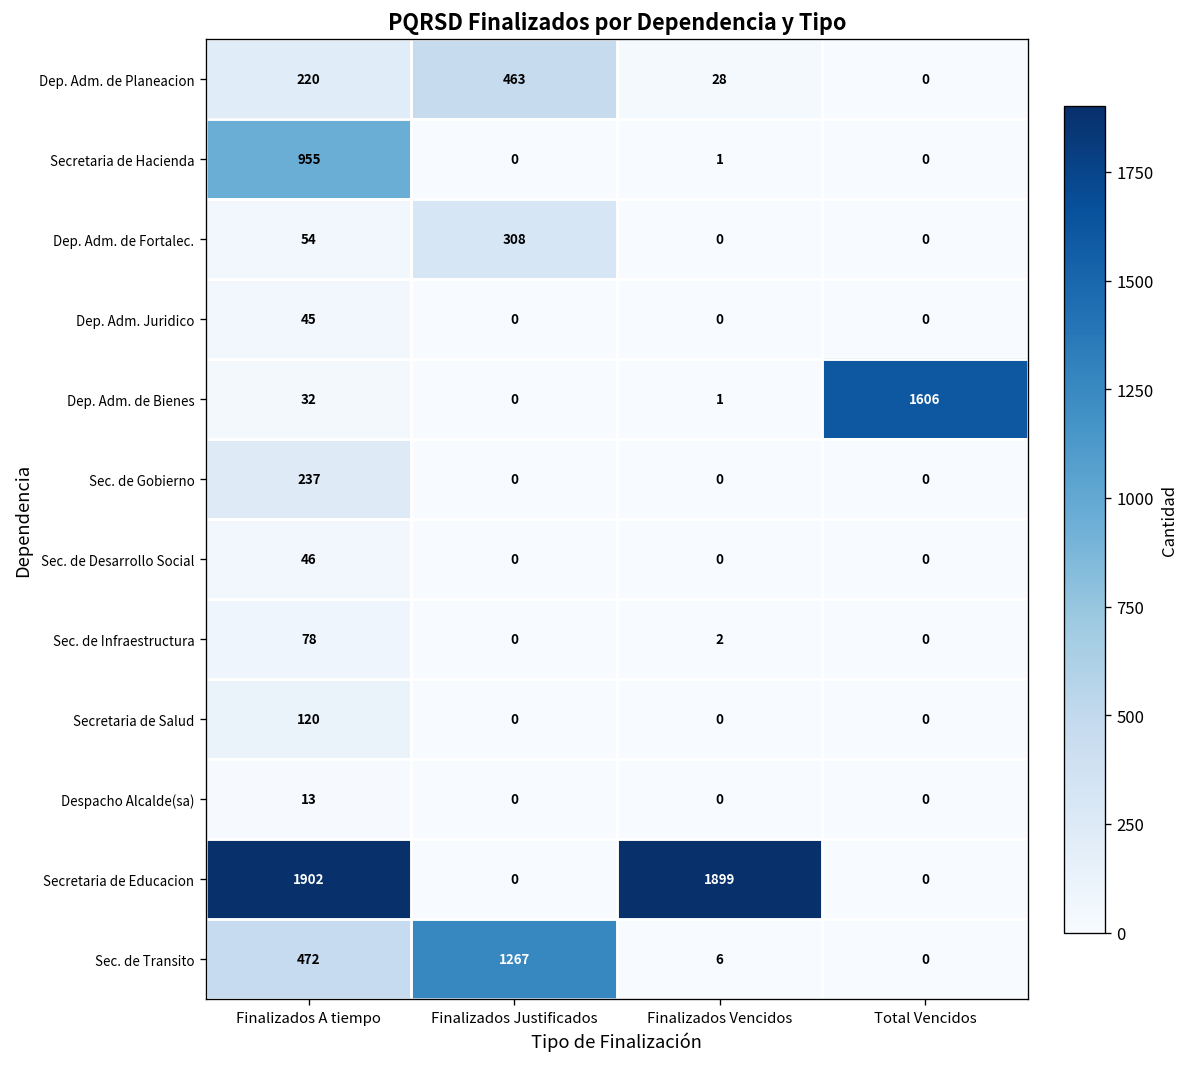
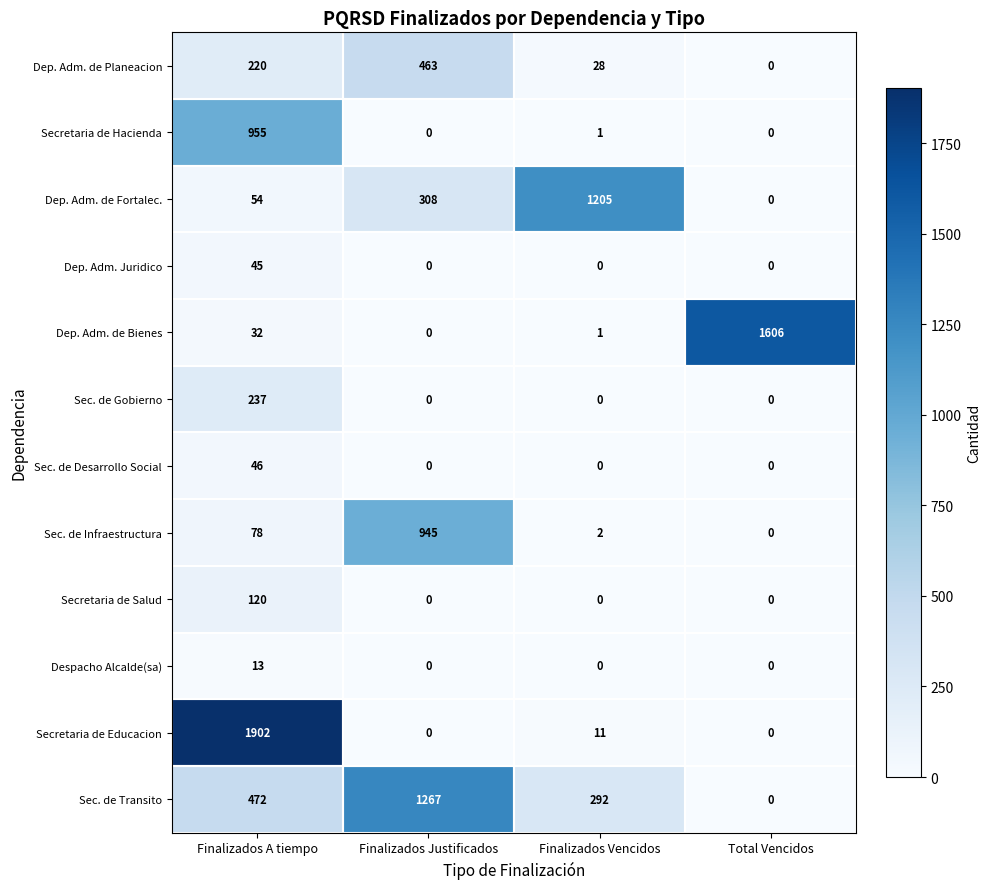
Dep. Adm. de Fortalec., Finalizados Vencidos: 0 -> 1205
Sec. de Infraestructura, Finalizados Justificados: 0 -> 945
Secretaria de Educacion, Finalizados Vencidos: 1899 -> 11
Sec. de Transito, Finalizados Vencidos: 6 -> 292
